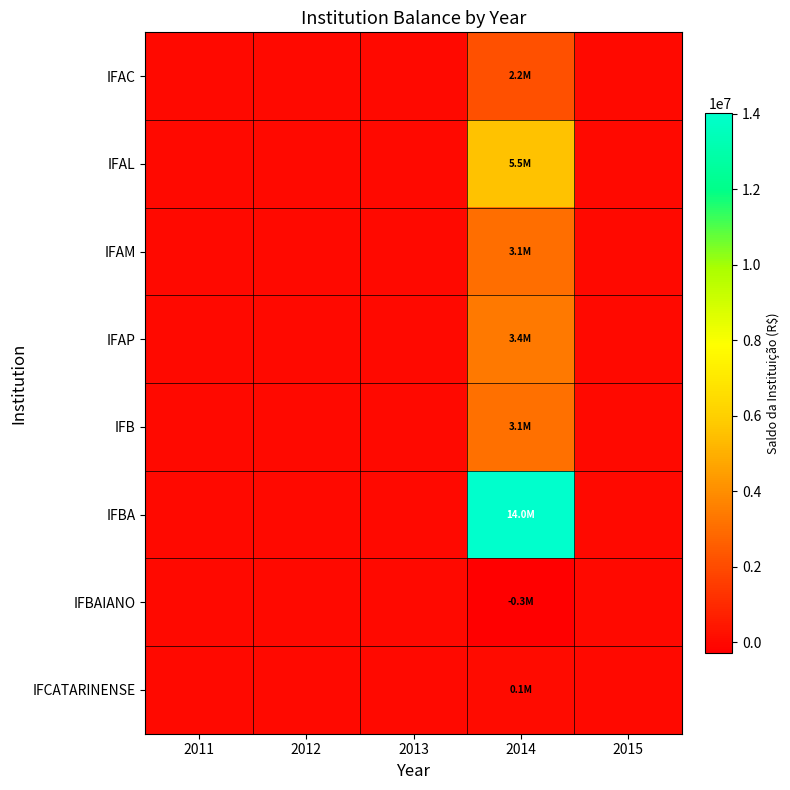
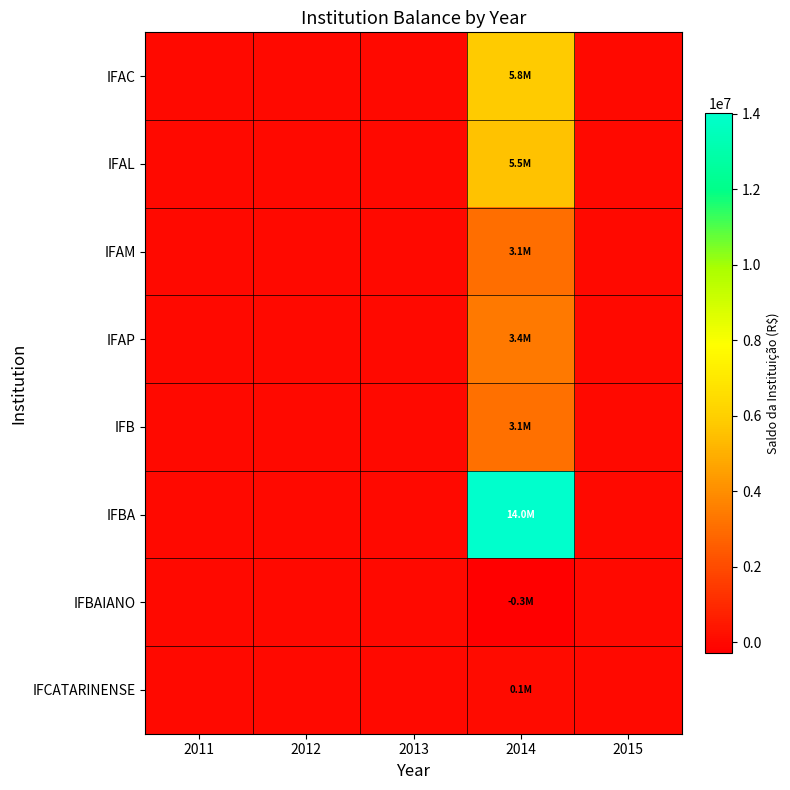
IFAC, 2014: 2.2M -> 5.8M
